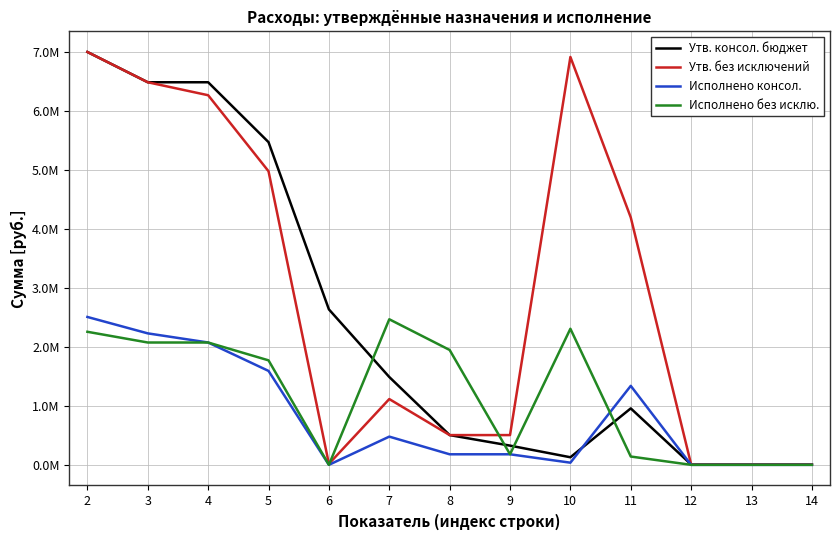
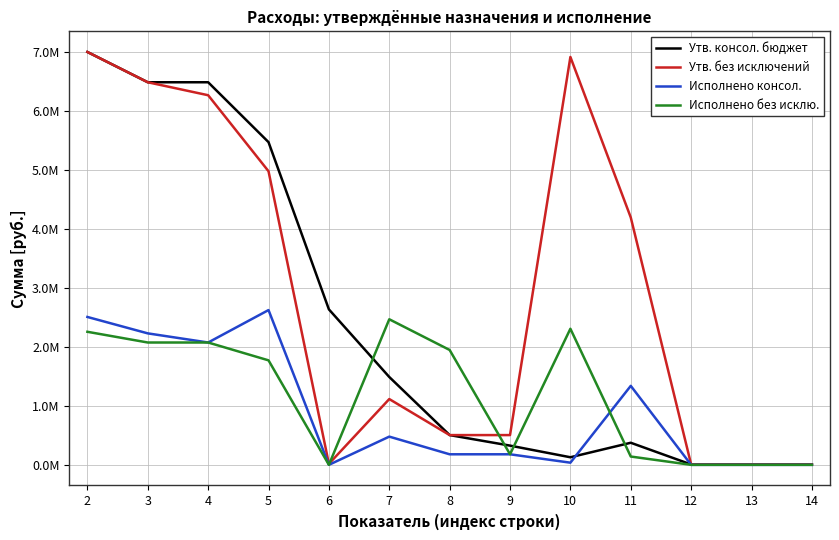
Исполнено консол., 5: 1600000 -> 2600000
Утв. консол. бюджет, 11: 1000000 -> 400000
